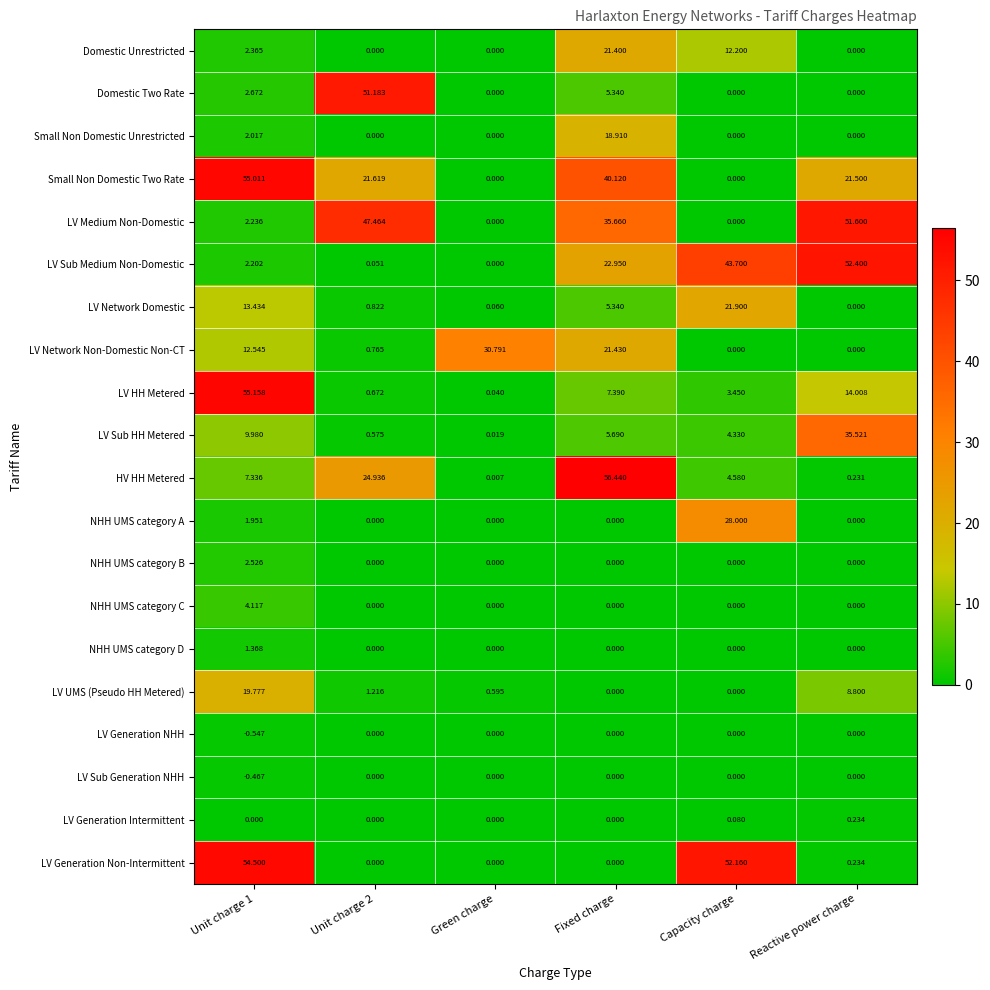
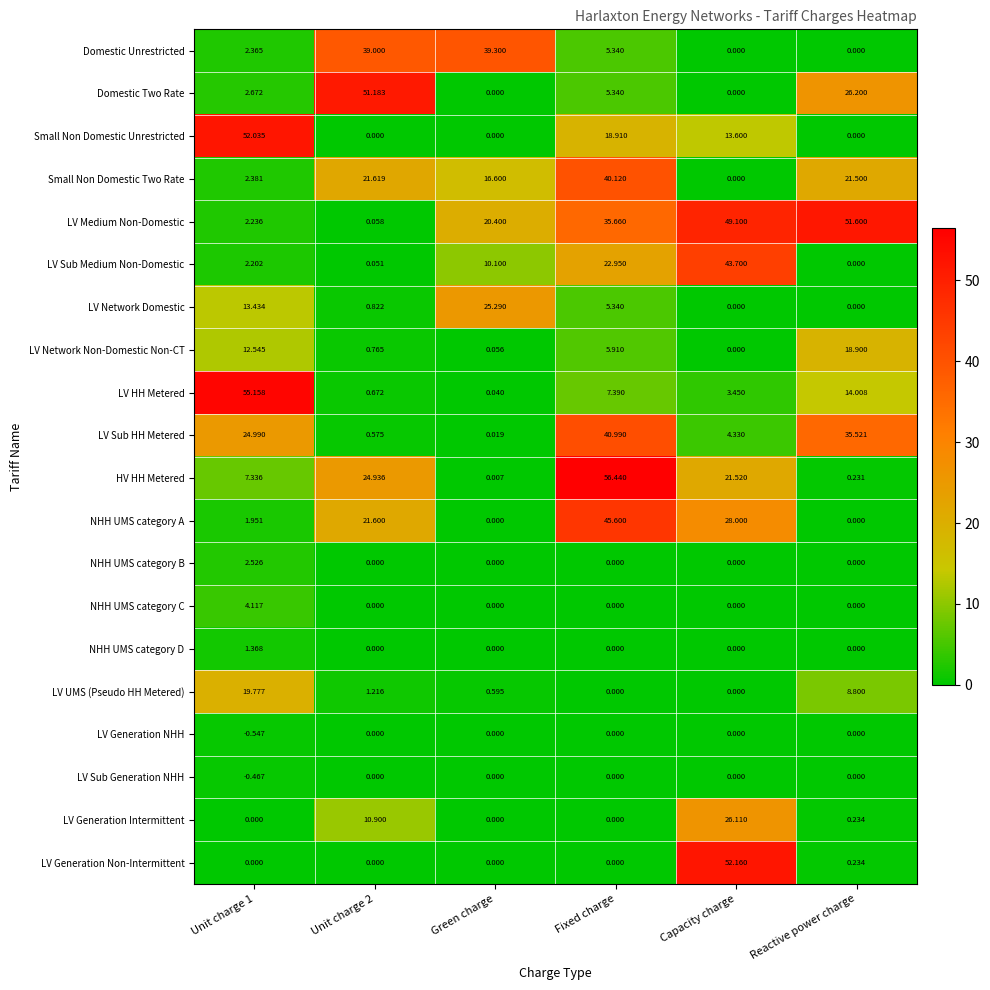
Domestic Unrestricted, Unit charge 2: 0.000 -> 39.000
Domestic Unrestricted, Green charge: 0.000 -> 39.300
Domestic Unrestricted, Fixed charge: 21.400 -> 5.340
Domestic Unrestricted, Capacity charge: 12.200 -> 0.000
Domestic Two Rate, Reactive power charge: 0.000 -> 26.200
Small Non Domestic Unrestricted, Unit charge 1: 2.017 -> 52.035
Small Non Domestic Unrestricted, Capacity charge: 0.000 -> 13.600
Small Non Domestic Two Rate, Unit charge 1: 55.011 -> 2.381
Small Non Domestic Two Rate, Green charge: 0.000 -> 16.600
LV Medium Non-Domestic, Unit charge 2: 47.464 -> 0.058
LV Medium Non-Domestic, Green charge: 0.000 -> 20.400
LV Medium Non-Domestic, Capacity charge: 0.000 -> 49.100
LV Sub Medium Non-Domestic, Green charge: 0.000 -> 10.100
LV Sub Medium Non-Domestic, Reactive power charge: 52.400 -> 0.000
LV Network Domestic, Green charge: 0.060 -> 25.290
LV Network Domestic, Capacity charge: 21.900 -> 0.000
LV Network Non-Domestic Non-CT, Green charge: 30.791 -> 0.056
LV Network Non-Domestic Non-CT, Fixed charge: 21.430 -> 5.910
LV Network Non-Domestic Non-CT, Reactive power charge: 0.000 -> 18.900
LV Sub HH Metered, Unit charge 1: 9.980 -> 24.990
LV Sub HH Metered, Fixed charge: 5.690 -> 40.990
HV HH Metered, Capacity charge: 4.580 -> 21.520
NHH UMS category A, Unit charge 2: 0.000 -> 21.600
NHH UMS category A, Fixed charge: 0.000 -> 45.600
LV Generation Intermittent, Unit charge 2: 0.000 -> 10.900
LV Generation Intermittent, Capacity charge: 0.080 -> 26.110
LV Generation Non-Intermittent, Unit charge 1: 54.500 -> 0.000
